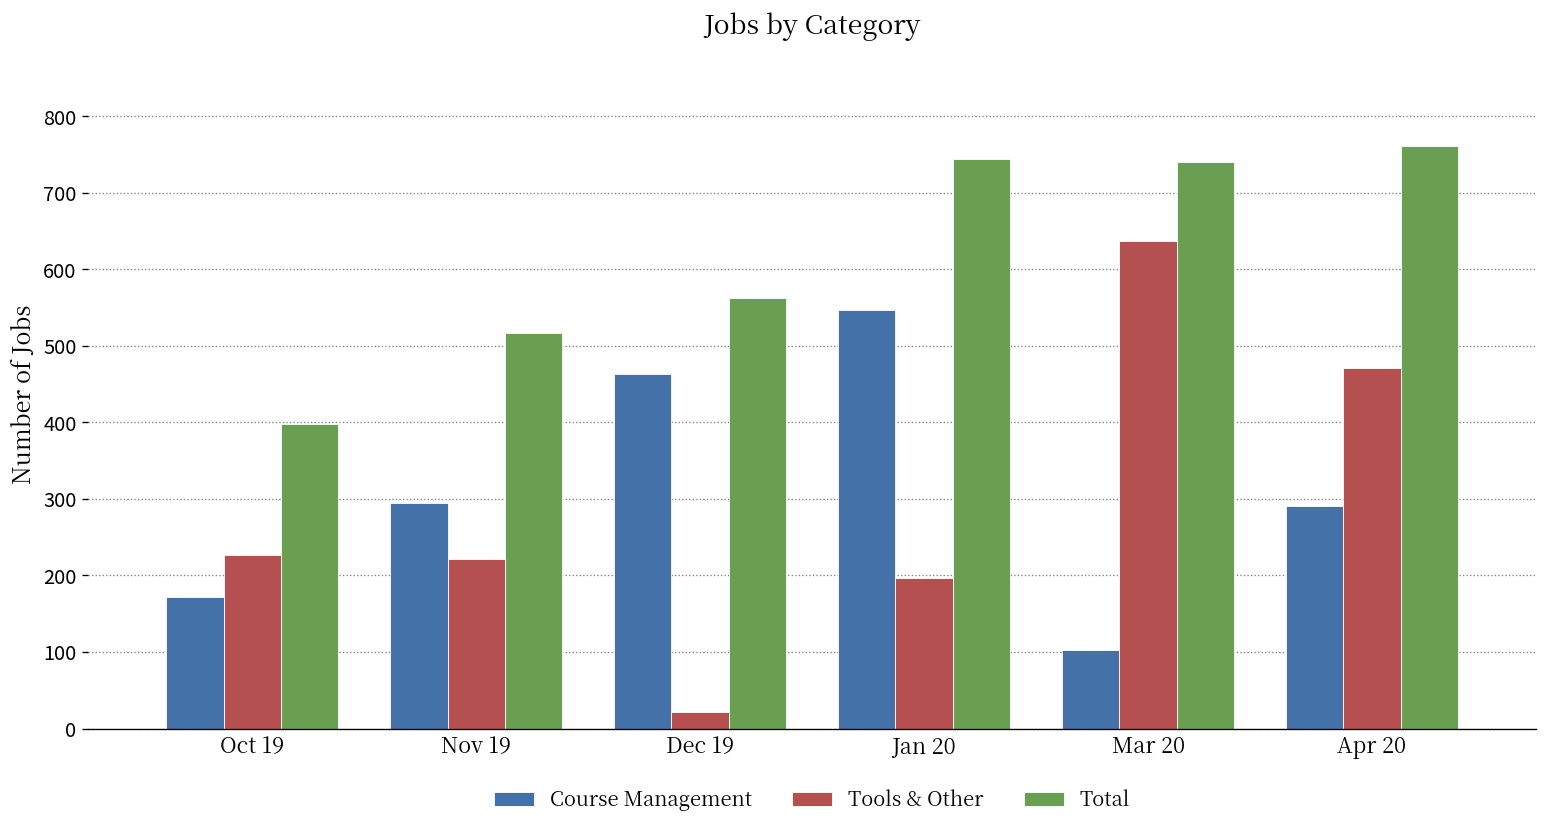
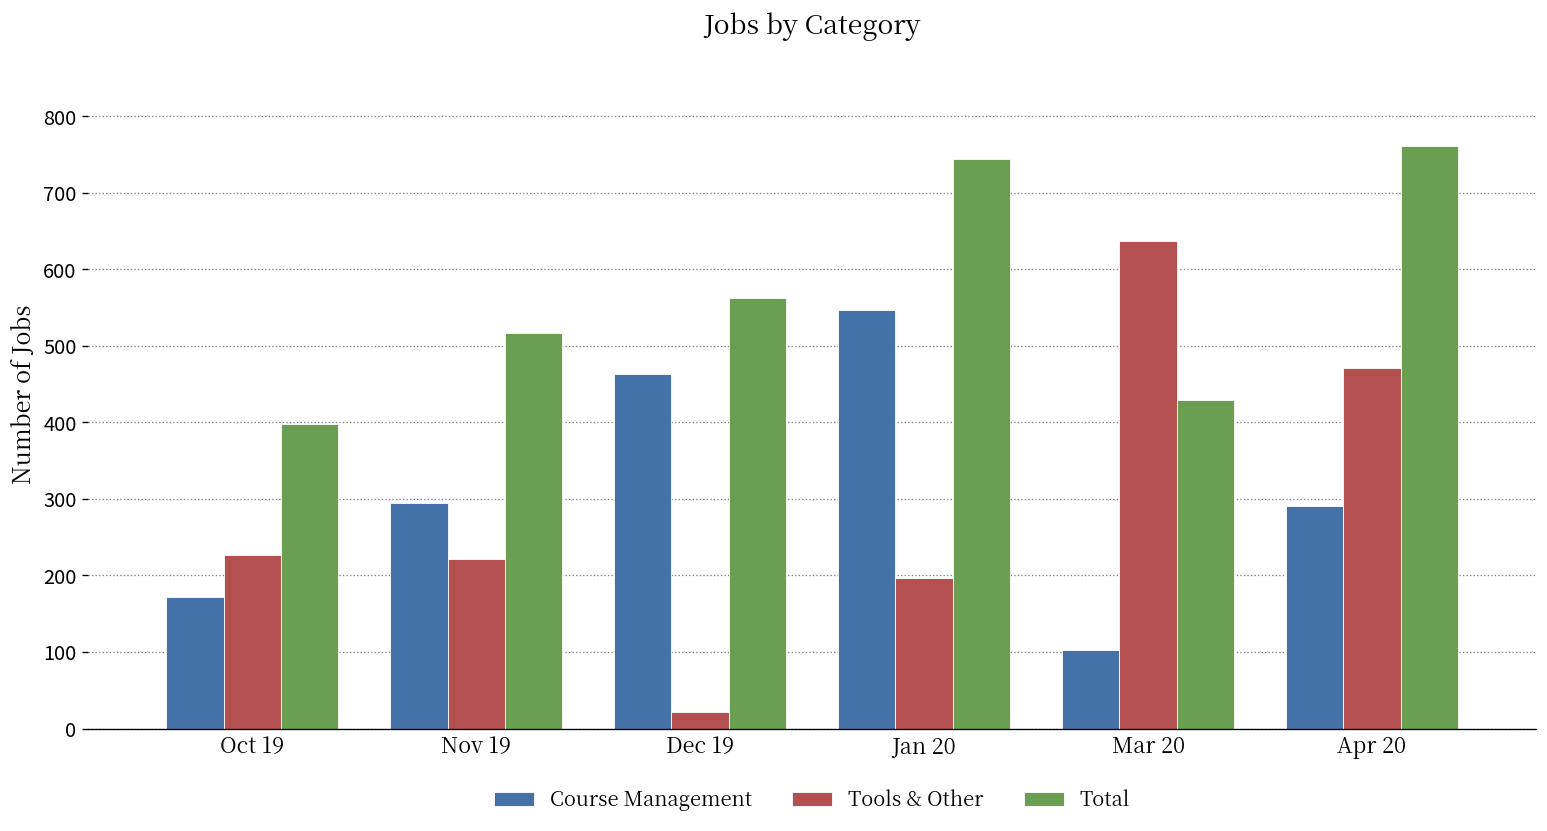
Total, Mar 20: 740 -> 430
